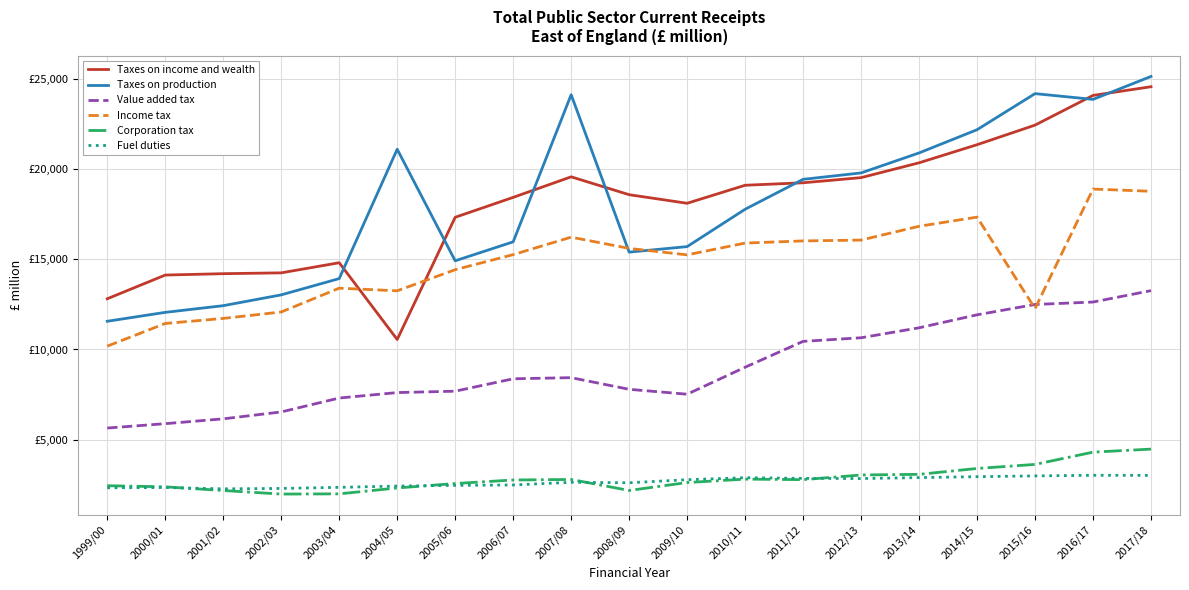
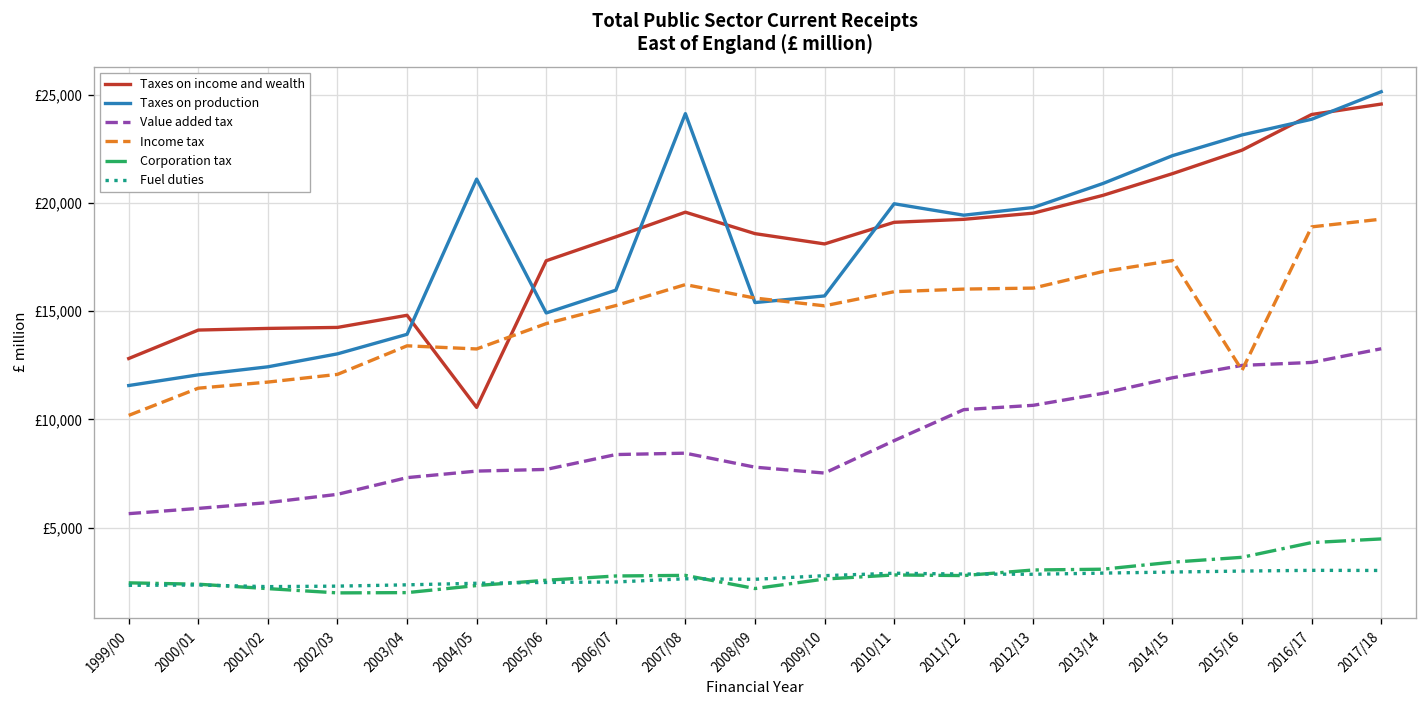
Taxes on production, 2010/11: £17,800 -> £20,000
Taxes on production, 2015/16: £24,200 -> £23,100
Income tax, 2017/18: £18,800 -> £19,300
